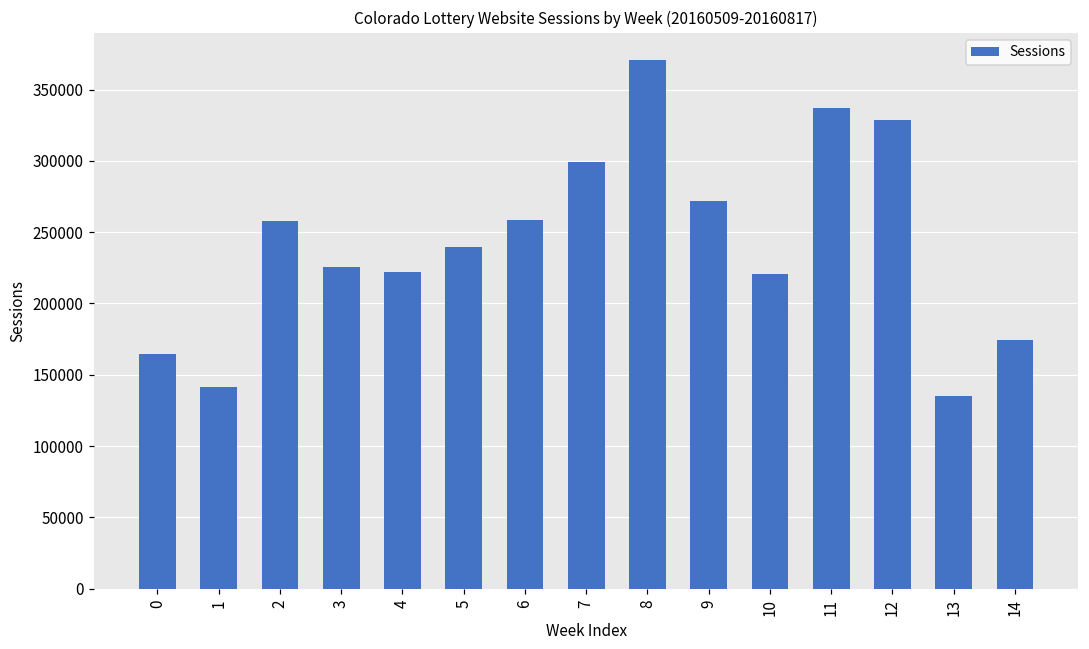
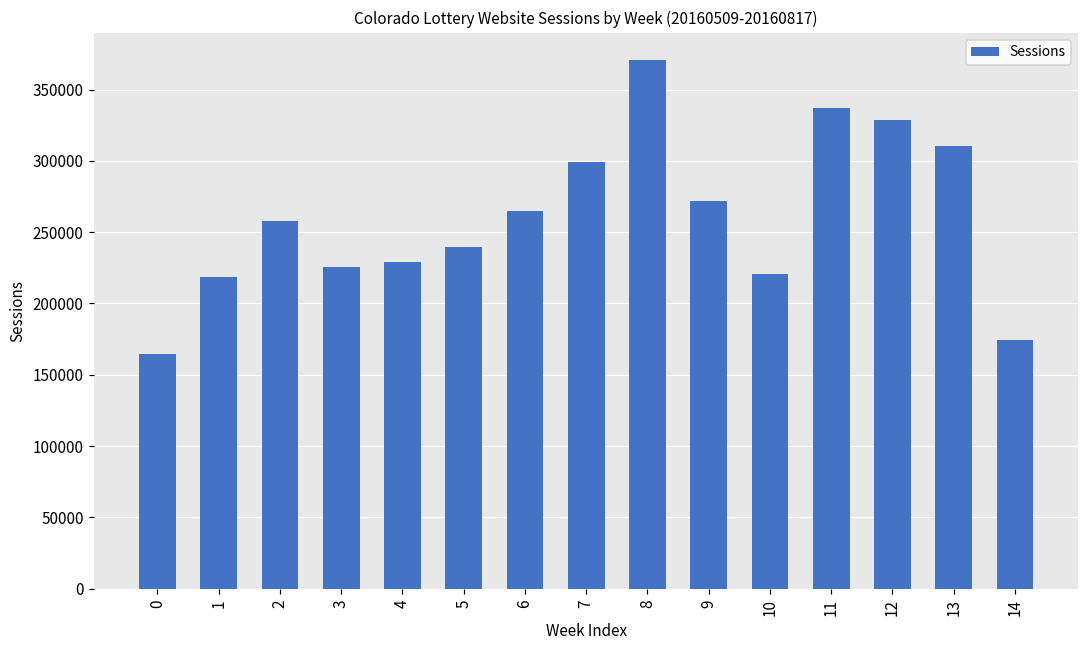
1: 141000 -> 218000
4: 222000 -> 229000
6: 258000 -> 265000
13: 135000 -> 310000
